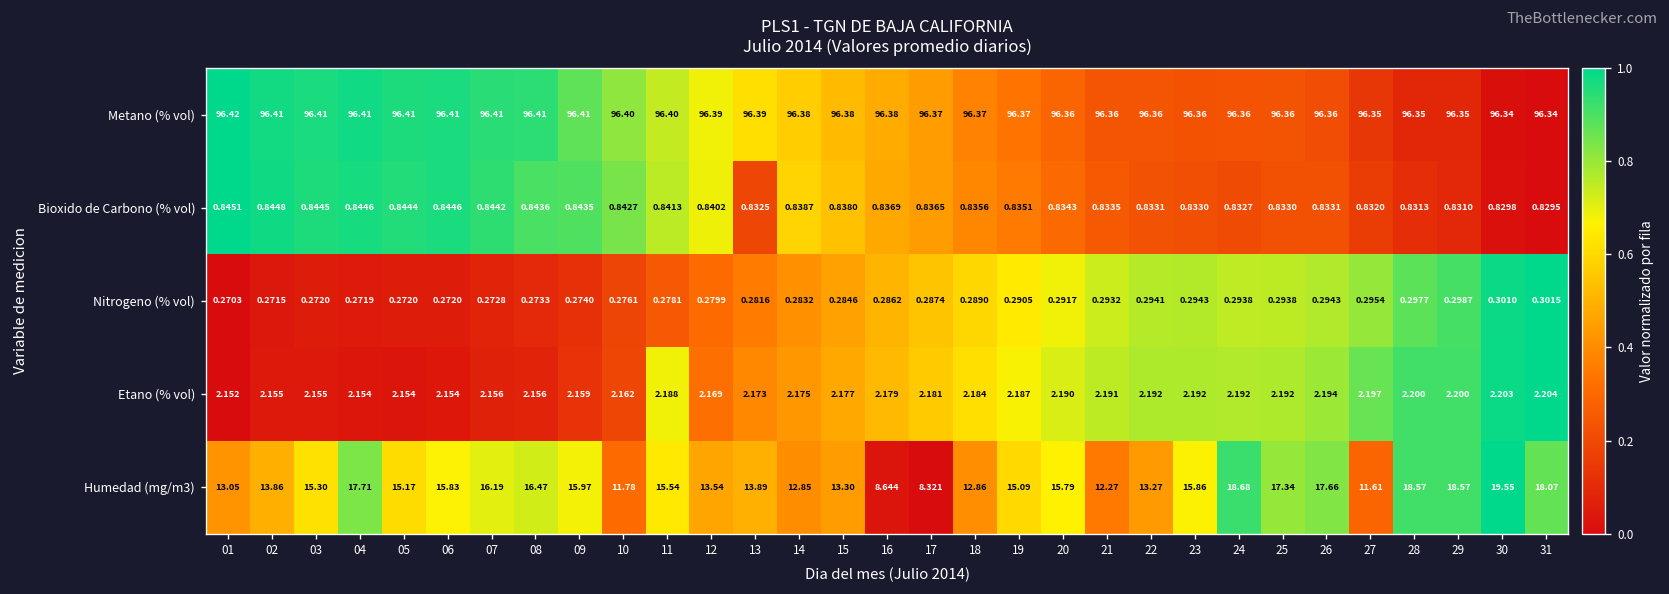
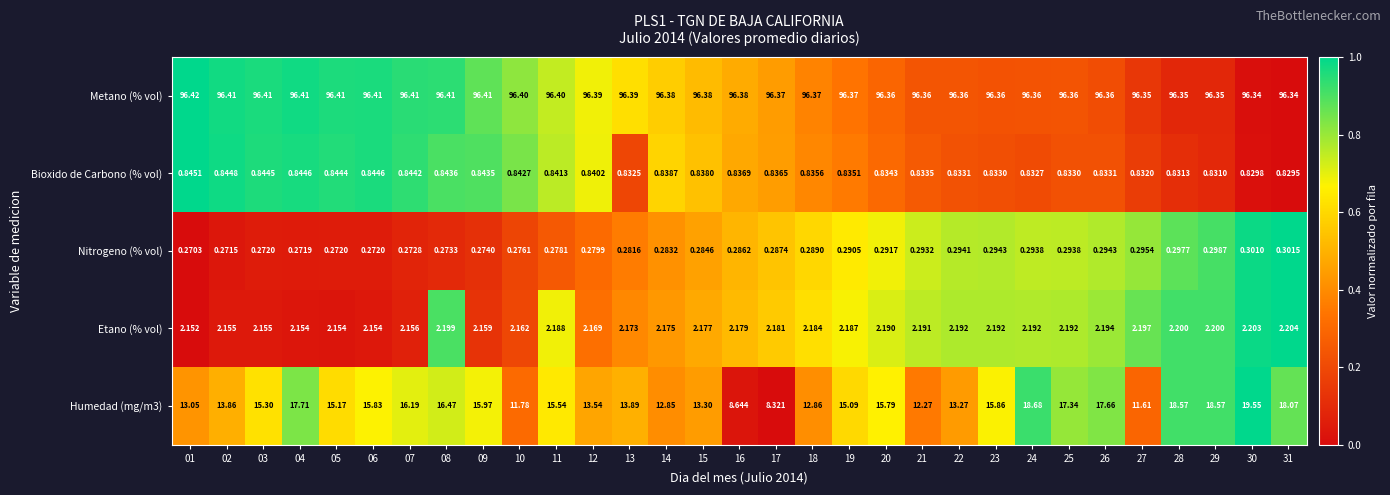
Etano (% vol), 08: 2.156 -> 2.199
